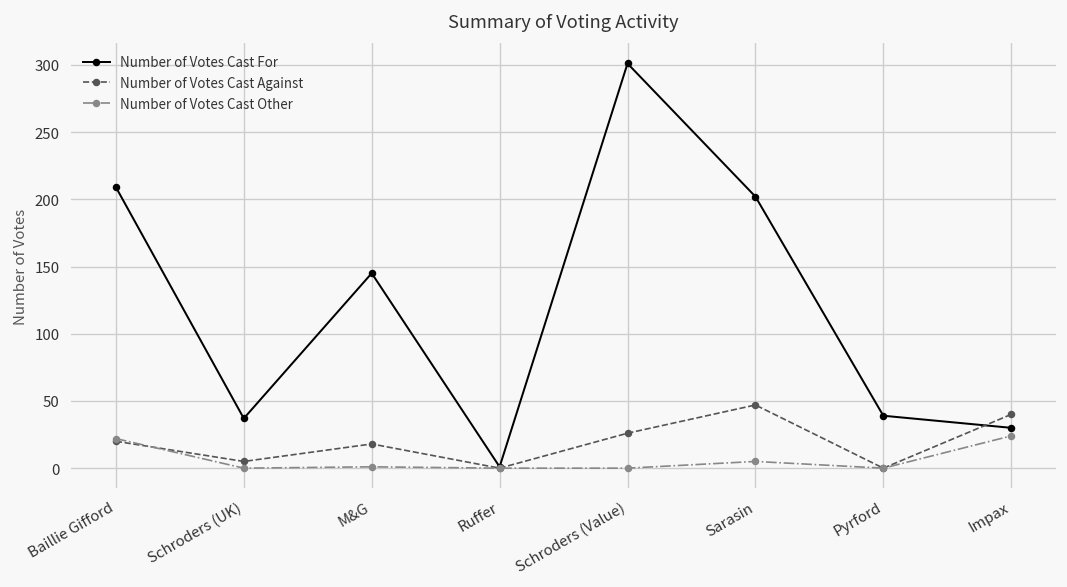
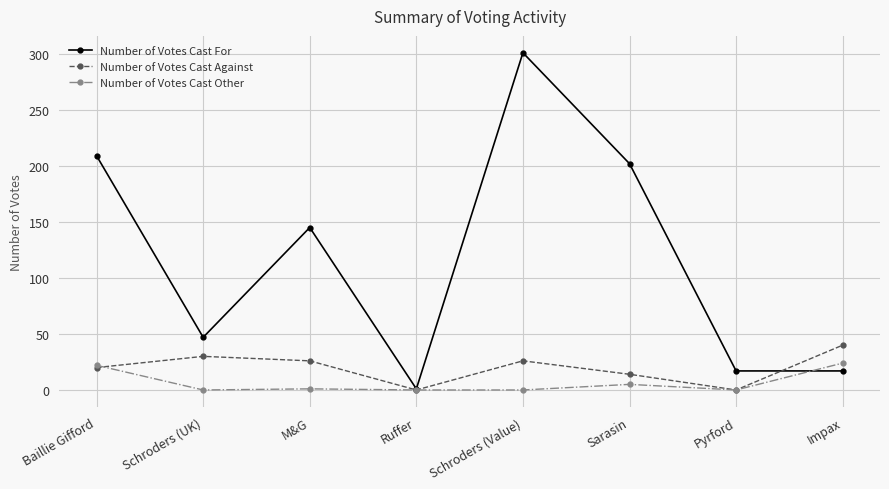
Number of Votes Cast For, Schroders (UK): 37 -> 47
Number of Votes Cast Against, Schroders (UK): 5 -> 30
Number of Votes Cast Against, M&G: 18 -> 26
Number of Votes Cast Against, Sarasin: 47 -> 14
Number of Votes Cast For, Pyrford: 39 -> 17
Number of Votes Cast For, Impax: 30 -> 17
